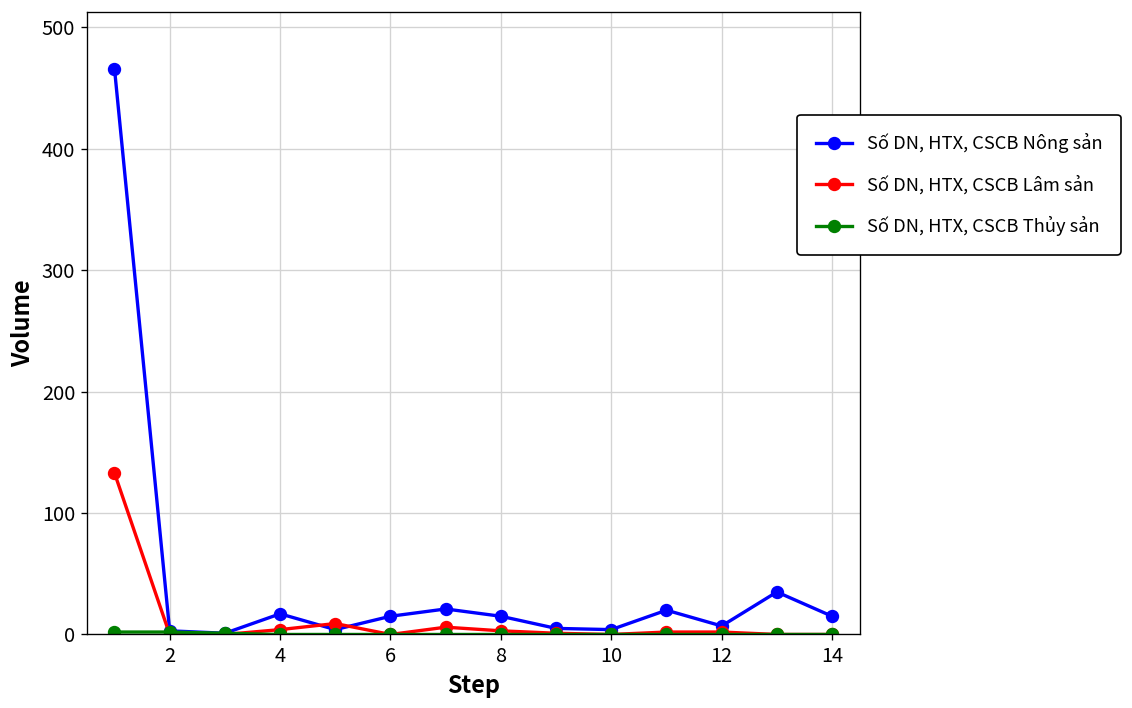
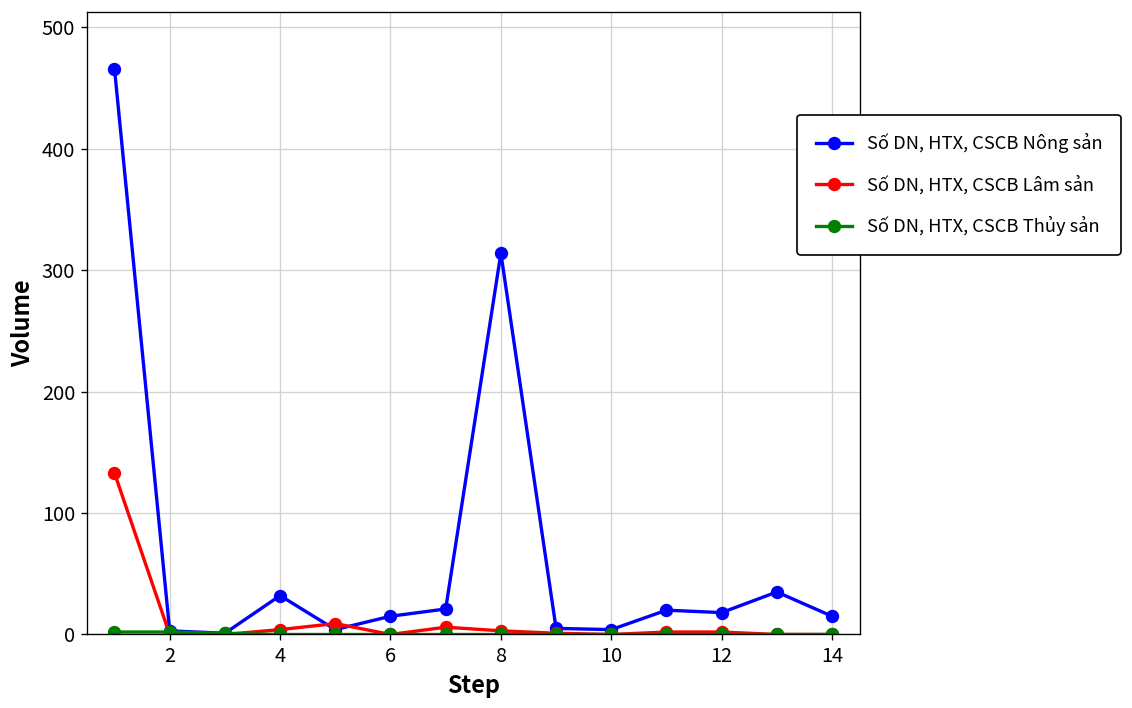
Số DN, HTX, CSCB Nông sản, 4: 17 -> 32
Số DN, HTX, CSCB Nông sản, 8: 15 -> 314
Số DN, HTX, CSCB Nông sản, 12: 7 -> 18
